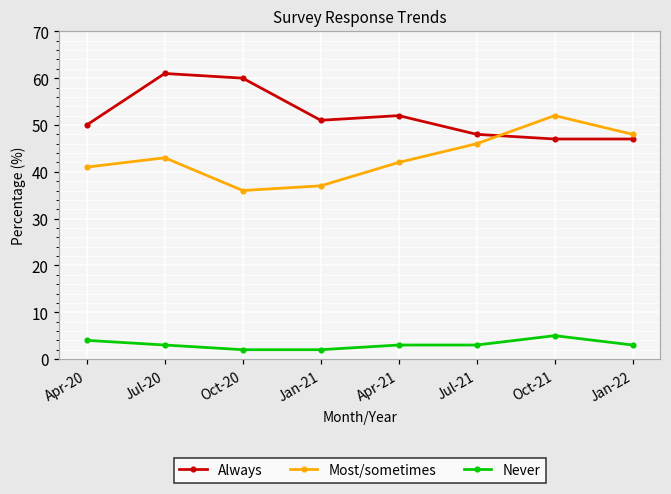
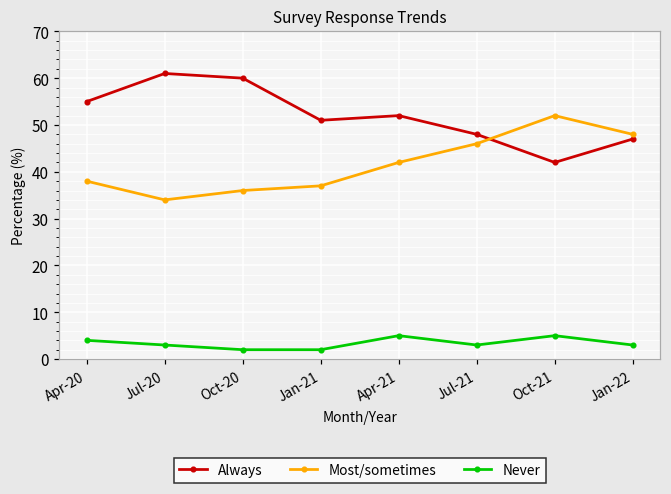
Always, Apr-20: 50 -> 55
Most/sometimes, Apr-20: 41 -> 38
Most/sometimes, Jul-20: 43 -> 34
Never, Apr-21: 3 -> 5
Always, Oct-21: 47 -> 42
